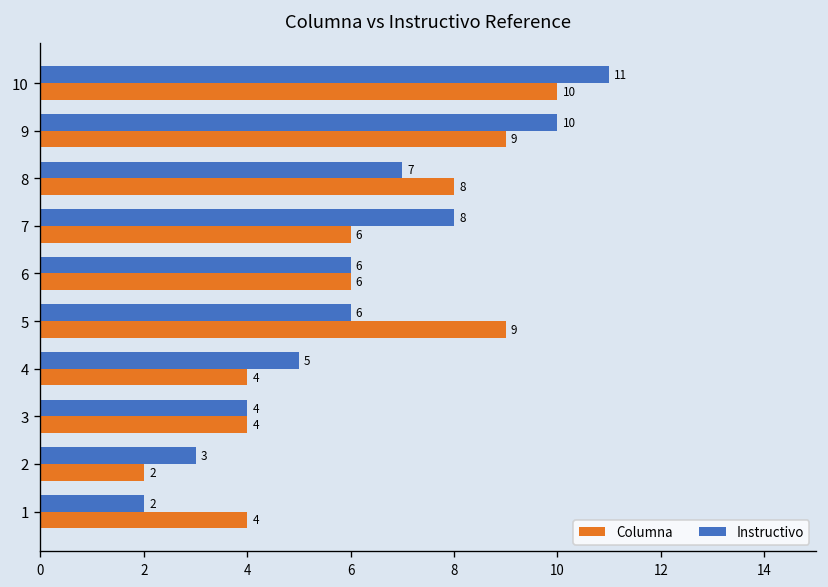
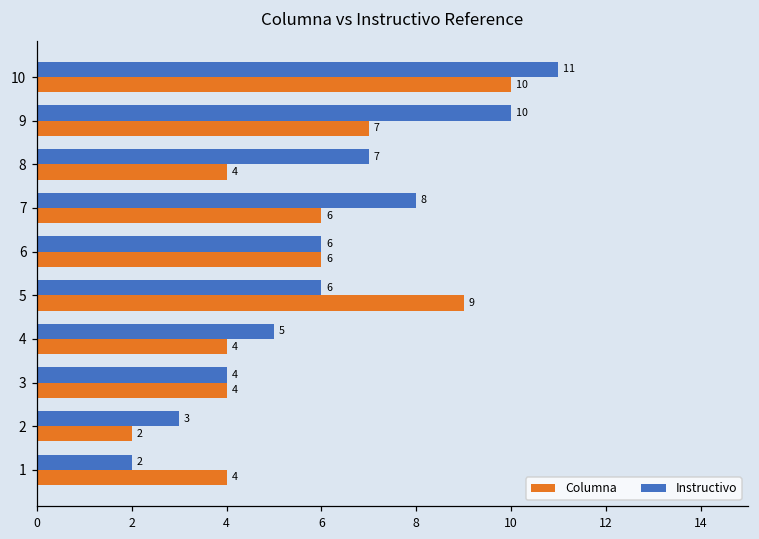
Columna, 9: 9 -> 7
Columna, 8: 8 -> 4
